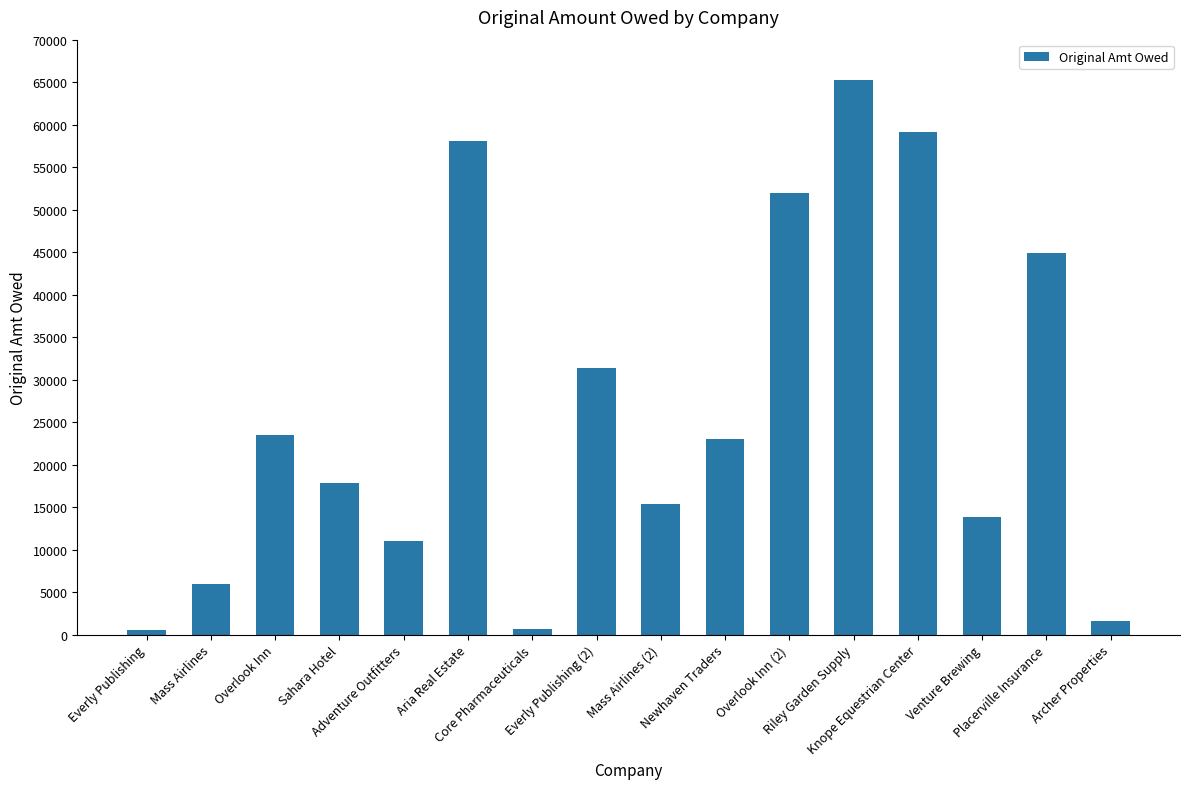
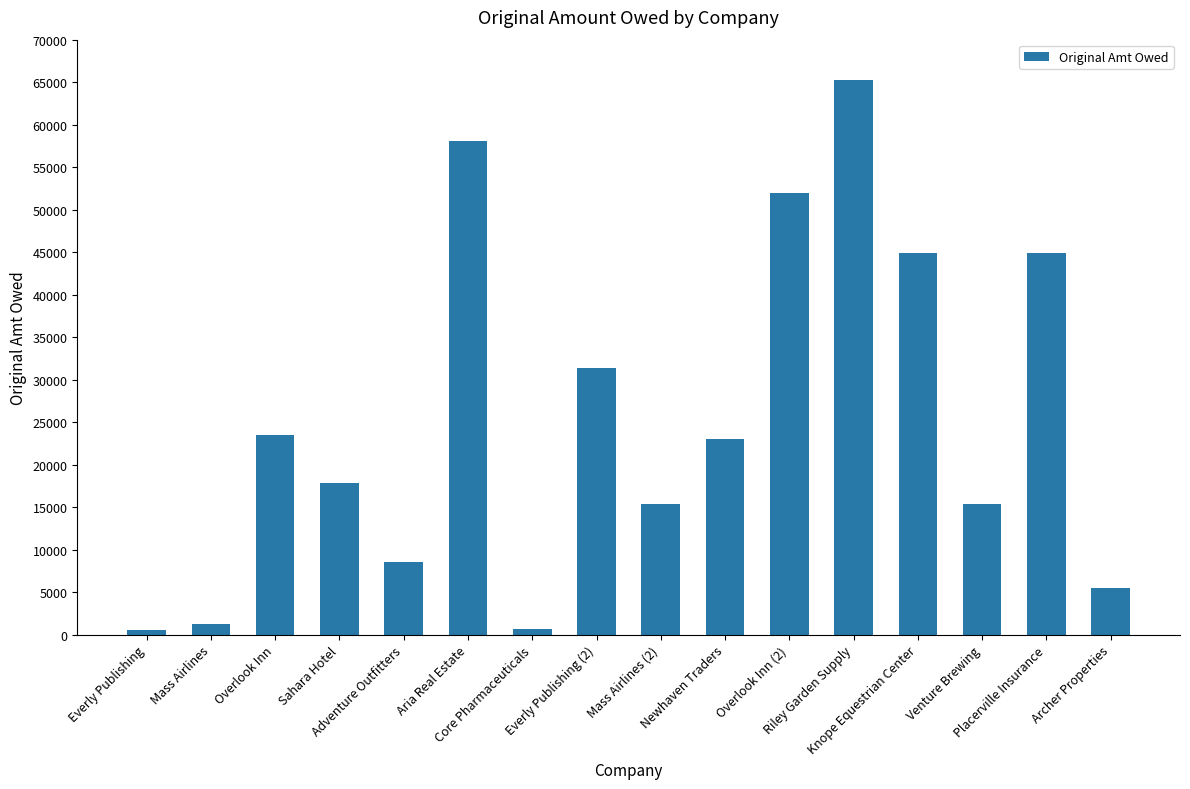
Mass Airlines: 6000 -> 1000
Adventure Outfitters: 11000 -> 9000
Knope Equestrian Center: 59000 -> 45000
Venture Brewing: 14000 -> 15000
Archer Properties: 2000 -> 5000
